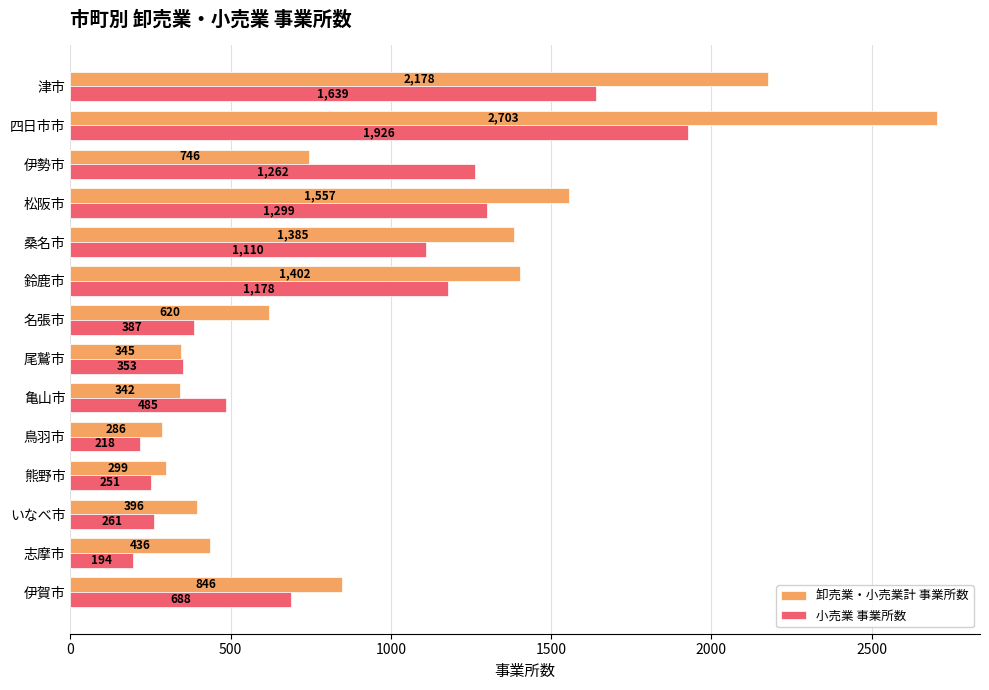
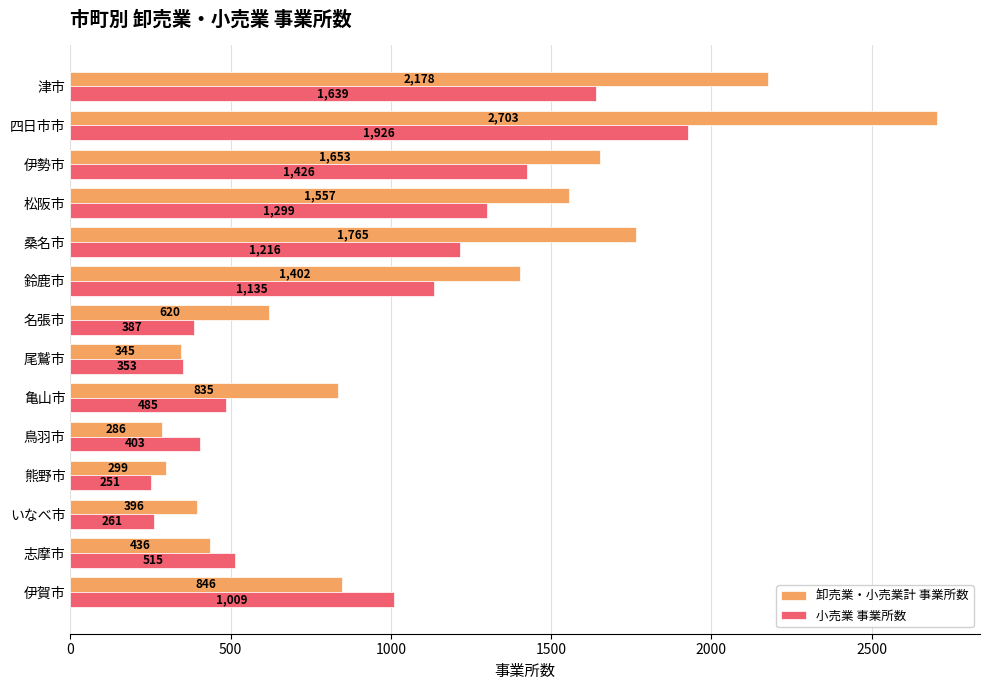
卸売業・小売業計 事業所数, 伊勢市: 746 -> 1,653
小売業 事業所数, 伊勢市: 1,262 -> 1,426
卸売業・小売業計 事業所数, 桑名市: 1,385 -> 1,765
小売業 事業所数, 桑名市: 1,110 -> 1,216
小売業 事業所数, 鈴鹿市: 1,178 -> 1,135
卸売業・小売業計 事業所数, 亀山市: 342 -> 835
小売業 事業所数, 鳥羽市: 218 -> 403
小売業 事業所数, 志摩市: 194 -> 515
小売業 事業所数, 伊賀市: 688 -> 1,009
